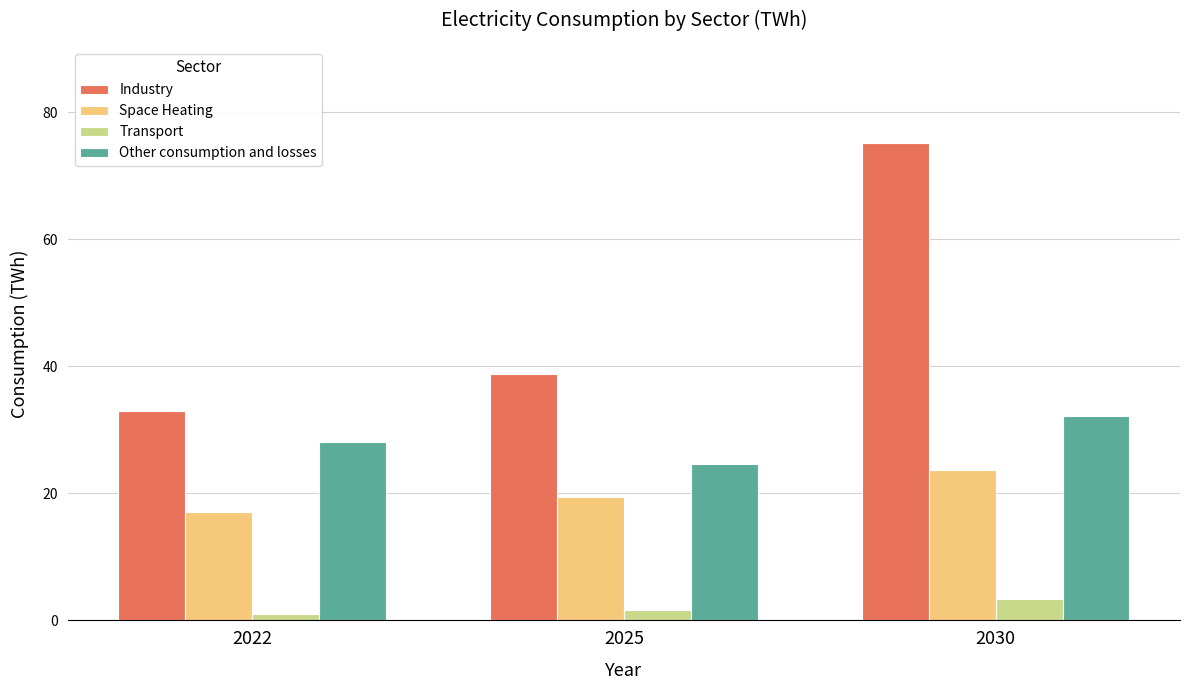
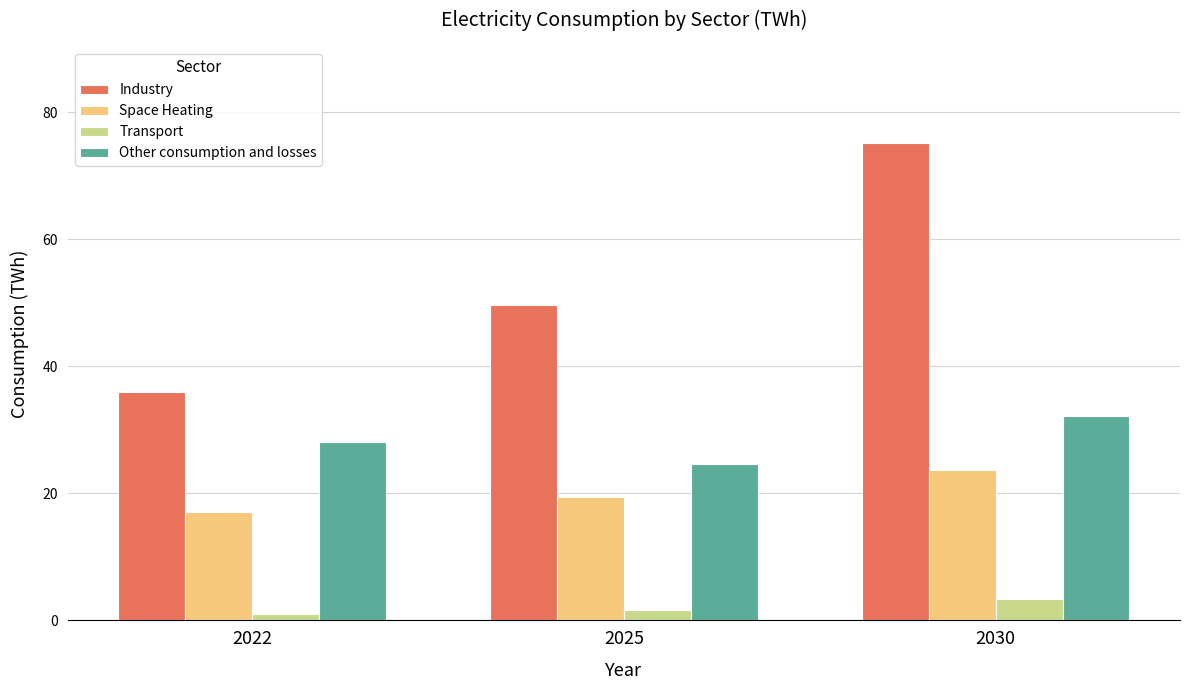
Industry, 2022: 33 -> 36
Industry, 2025: 39 -> 50
